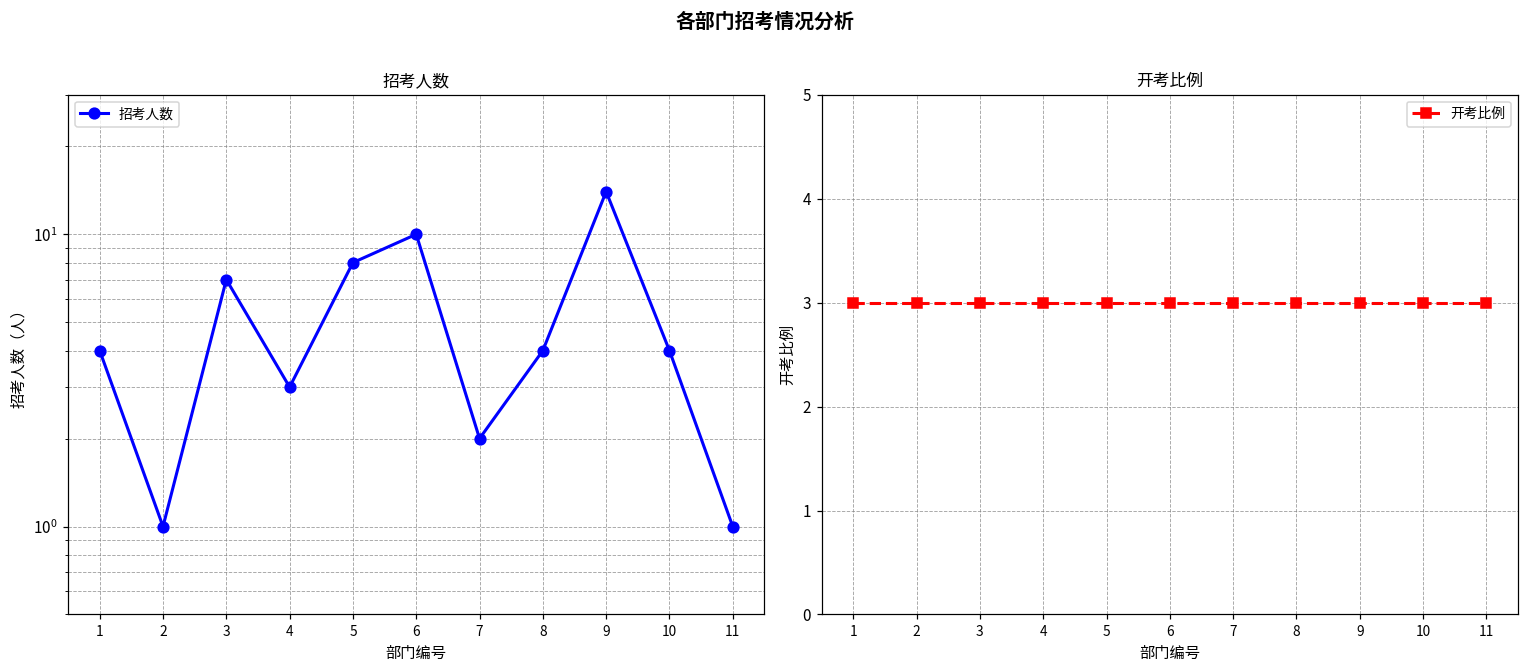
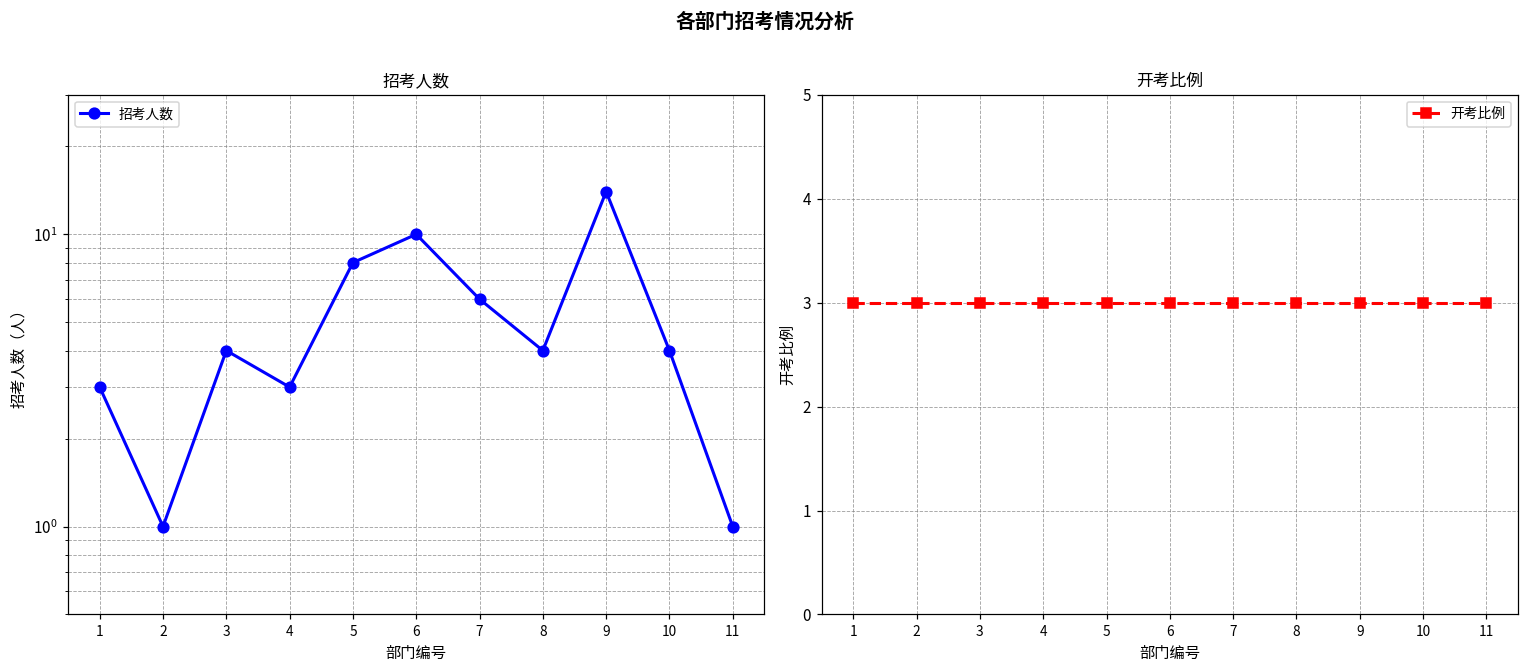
招考人数, 1: 4 -> 3
招考人数, 3: 7 -> 4
招考人数, 7: 2 -> 6
